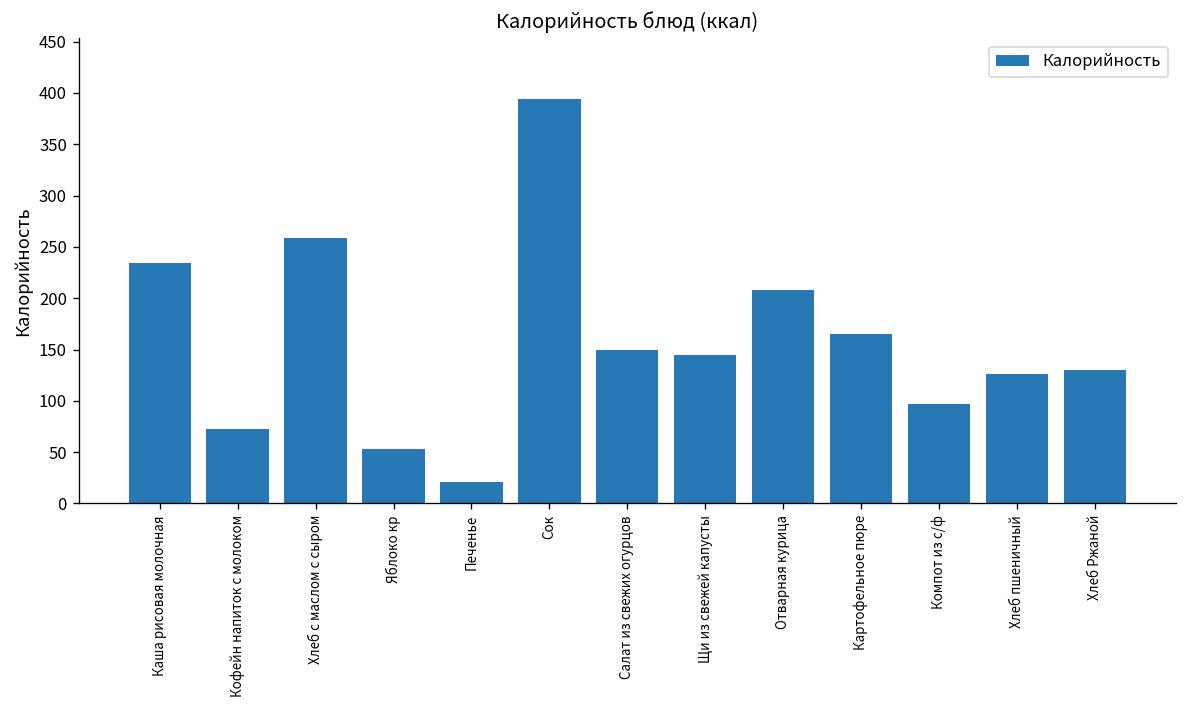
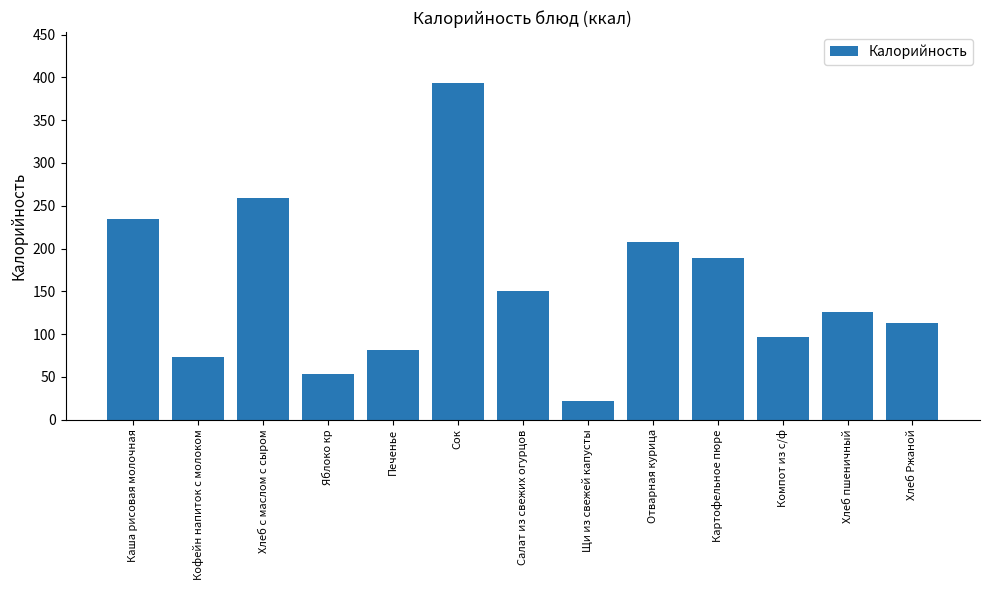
Печенье: 20 -> 80
Щи из свежей капусты: 140 -> 20
Картофельное пюре: 170 -> 190
Хлеб Ржаной: 130 -> 110
